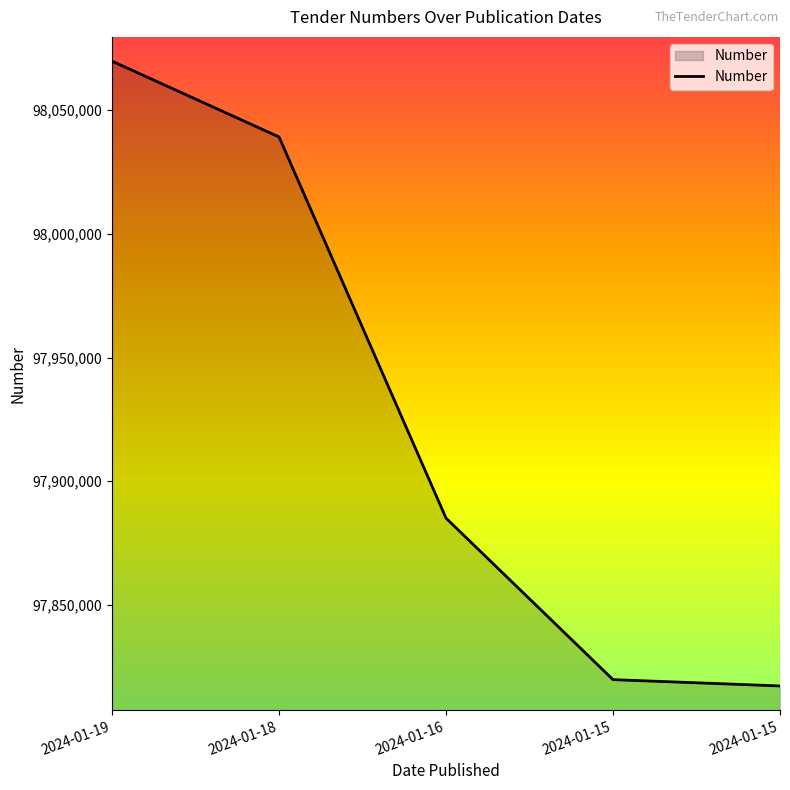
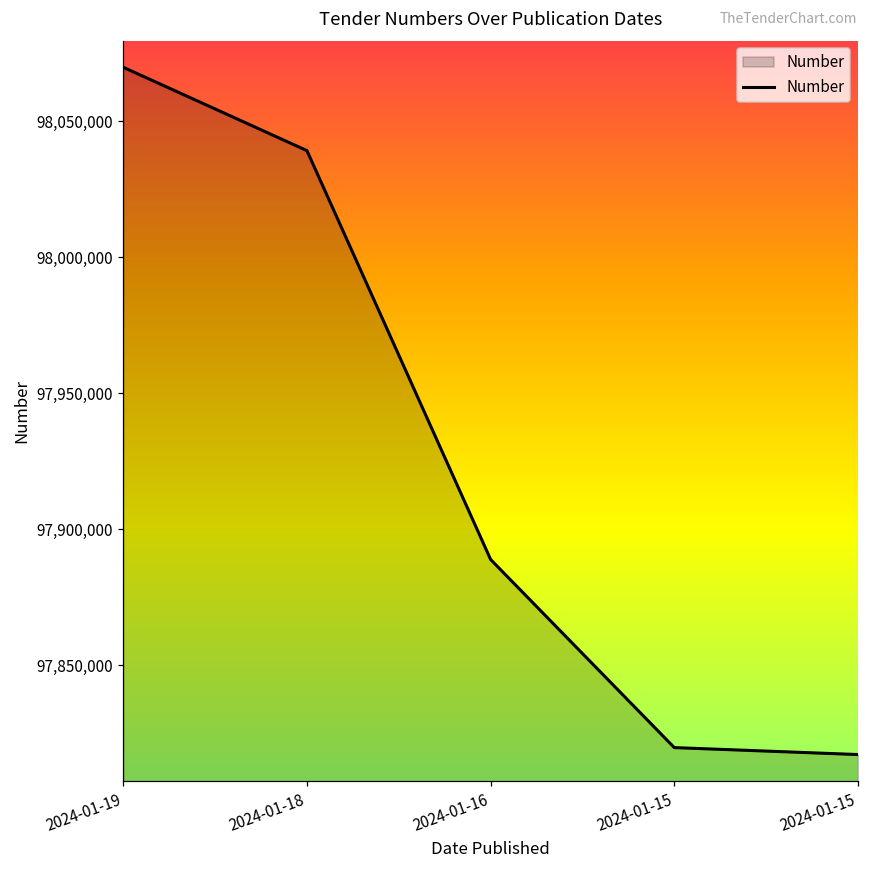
2024-01-16: 97,885,000 -> 97,889,000
